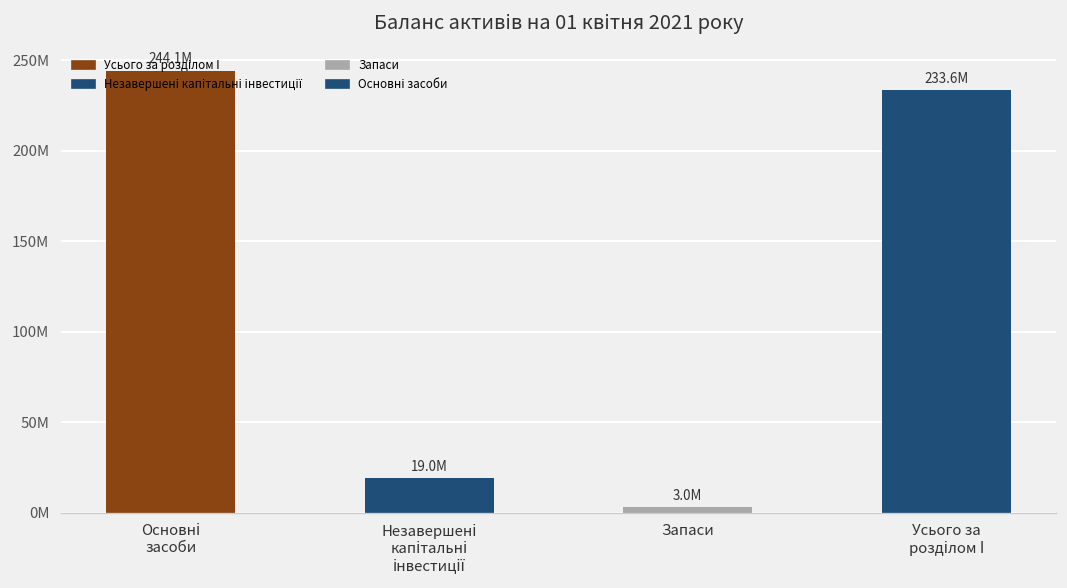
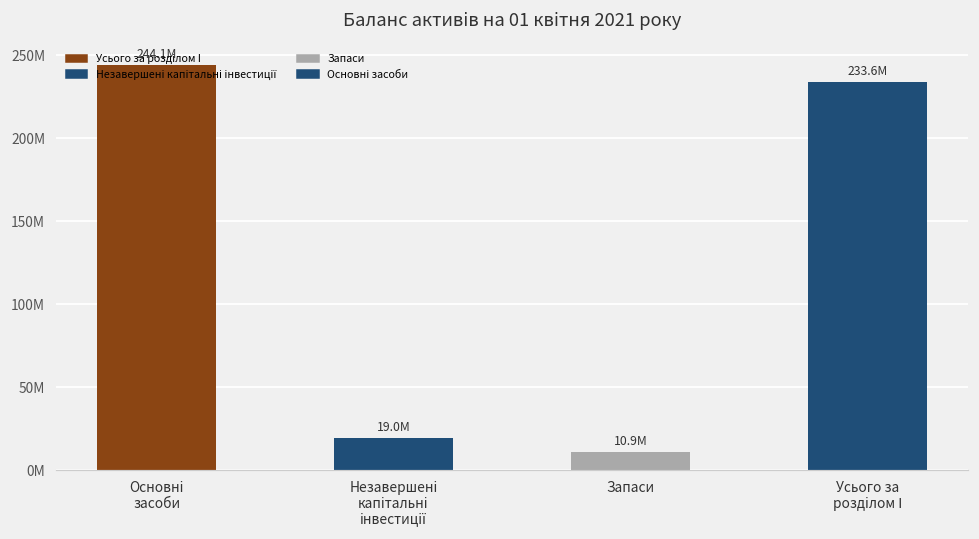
Запаси: 3.0M -> 10.9M
